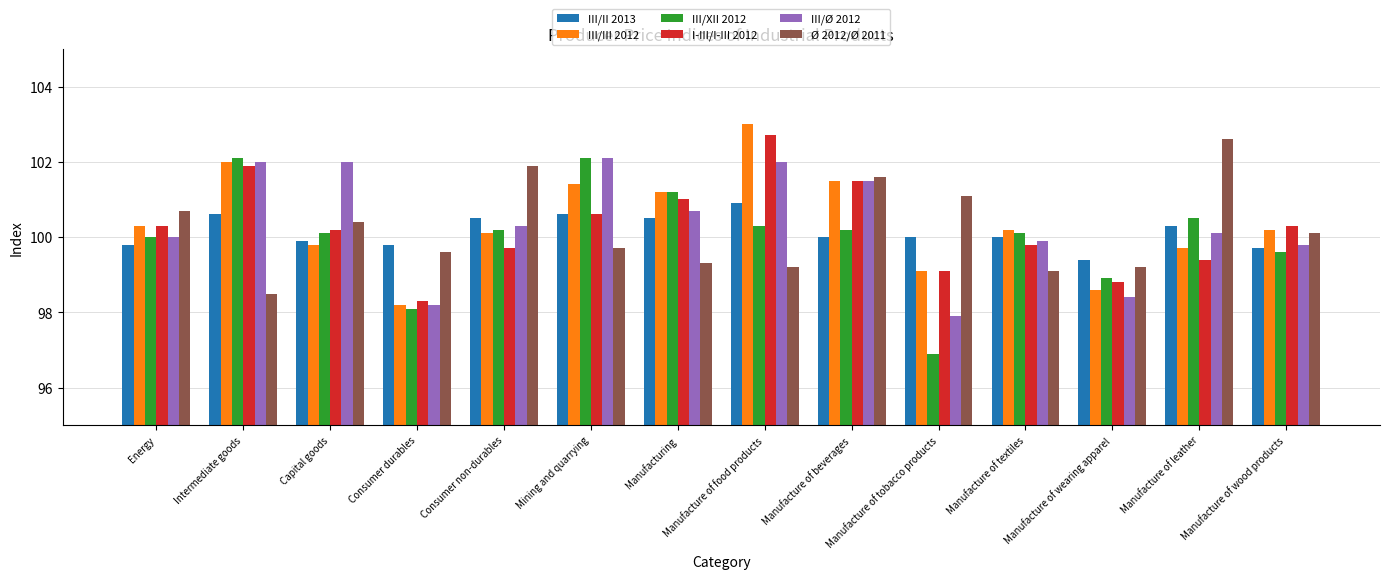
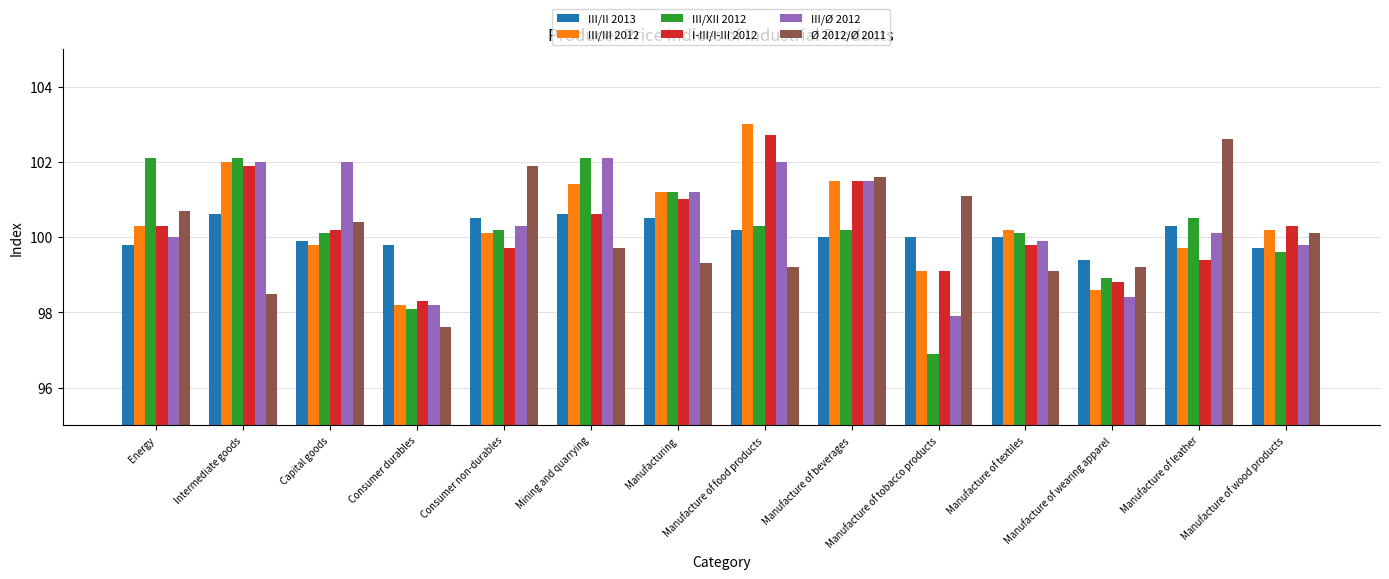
III/XII 2012, Energy: 100.0 -> 102.1
Ø 2012/Ø 2011, Consumer durables: 99.6 -> 97.6
III/Ø 2012, Manufacturing: 100.7 -> 101.2
III/II 2013, Manufacture of food products: 100.9 -> 100.2
